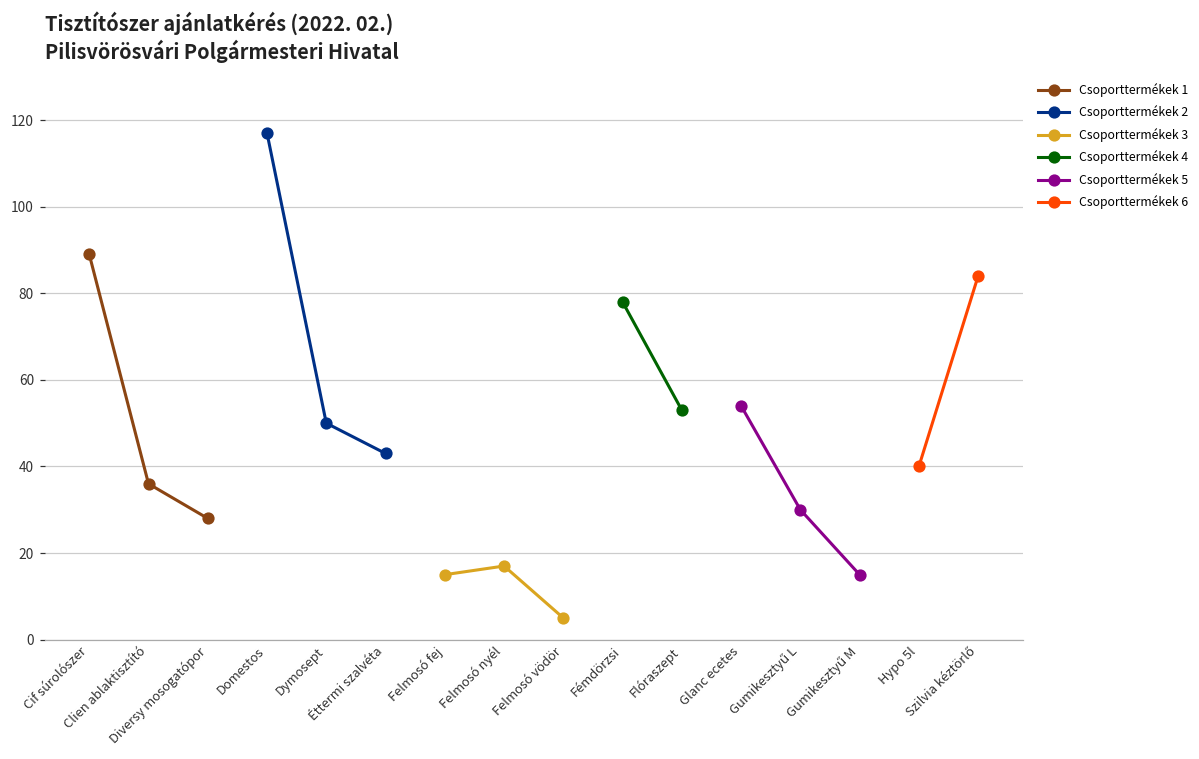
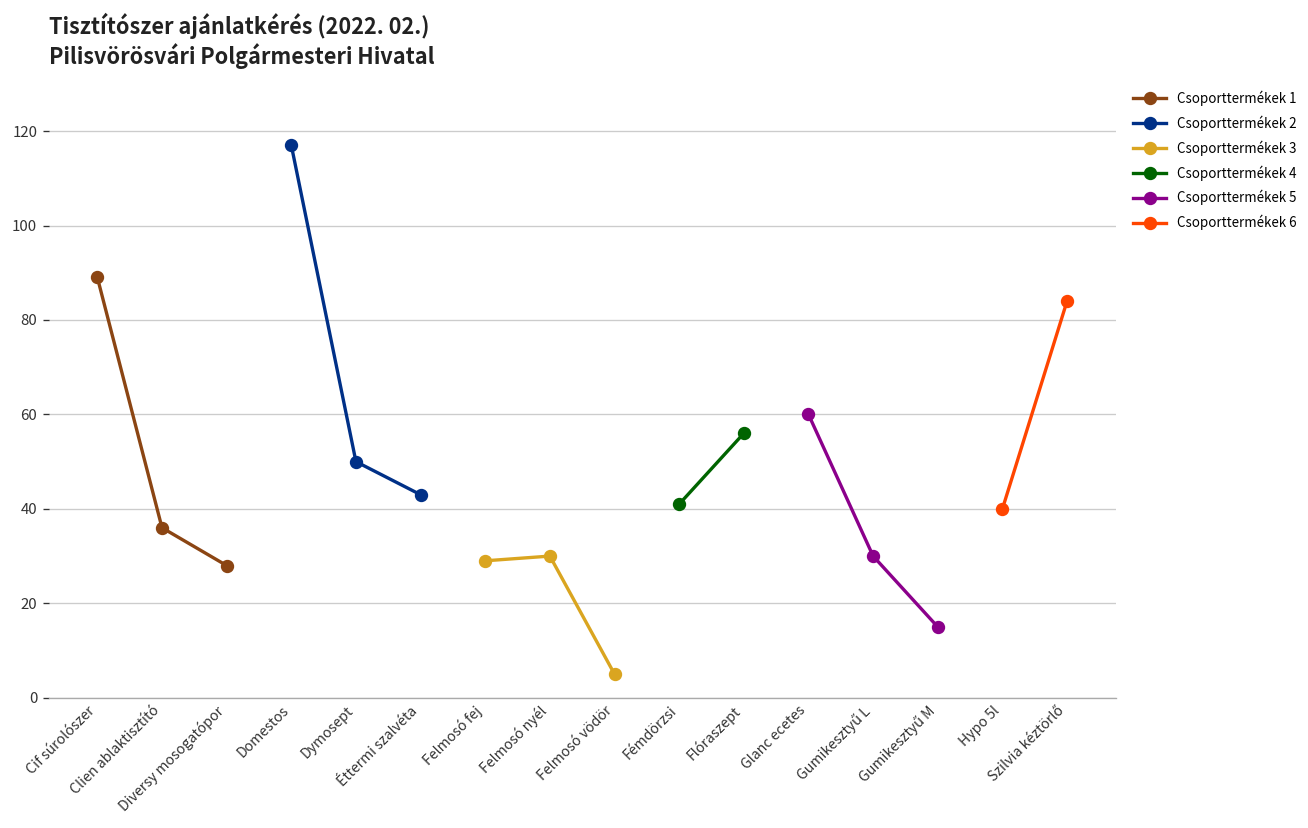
Csoporttermékek 3, Felmosó fej: 15 -> 29
Csoporttermékek 3, Felmosó nyél: 17 -> 30
Csoporttermékek 4, Fémdörzsi: 78 -> 41
Csoporttermékek 4, Flóraszept: 53 -> 56
Csoporttermékek 5, Glanc ecetes: 54 -> 60
